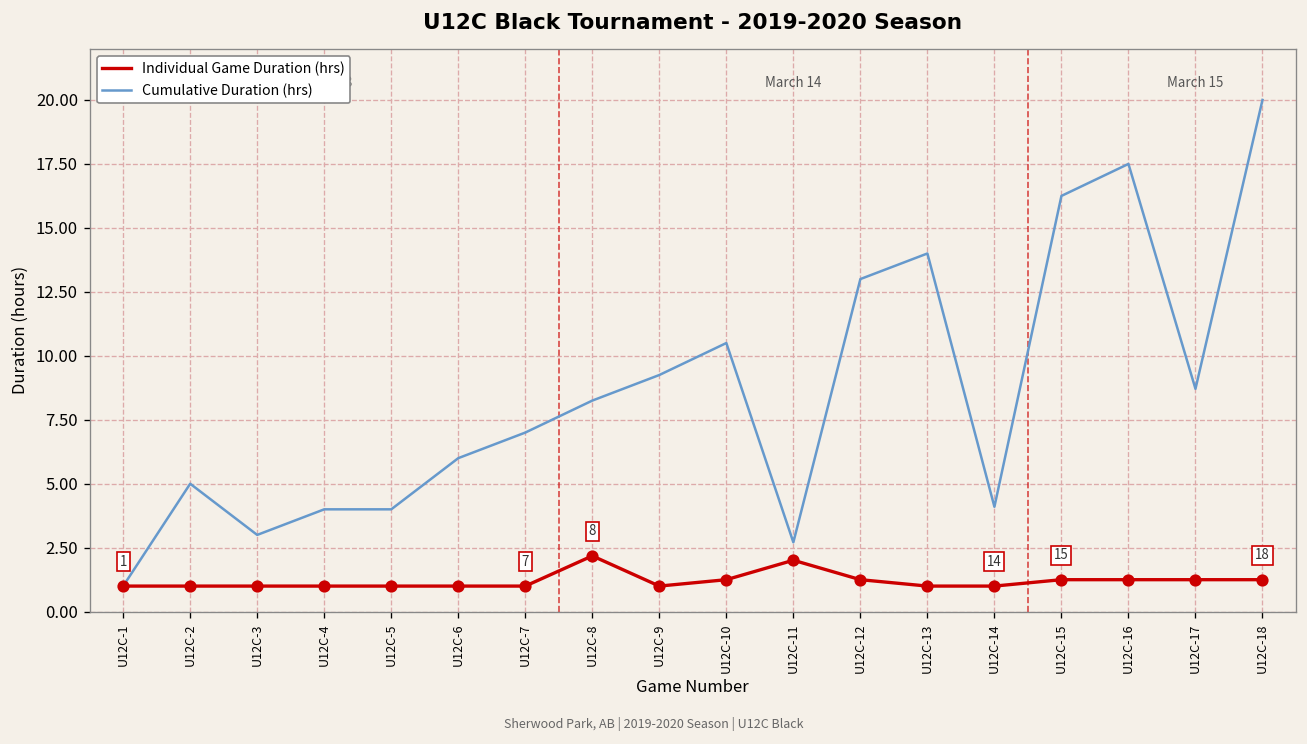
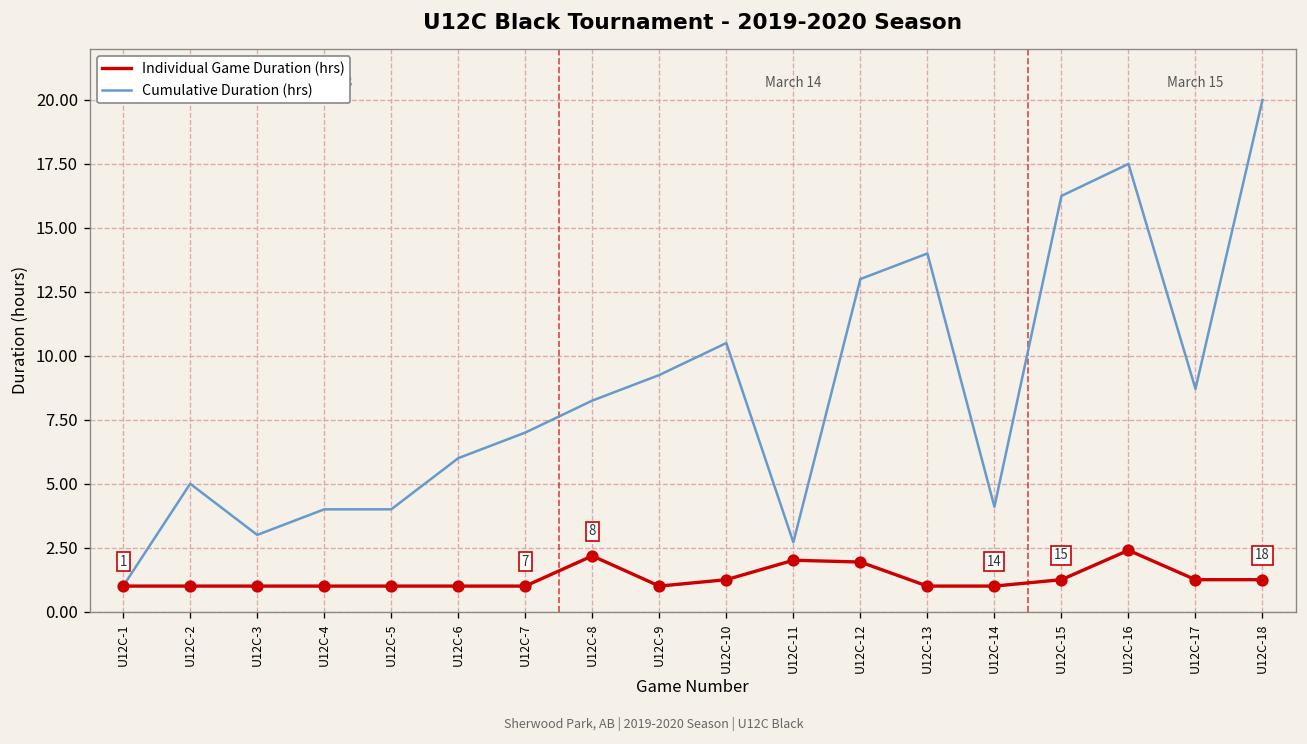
Individual Game Duration (hrs), U12C-12: 1.3 -> 1.9
Individual Game Duration (hrs), U12C-16: 1.3 -> 2.4
